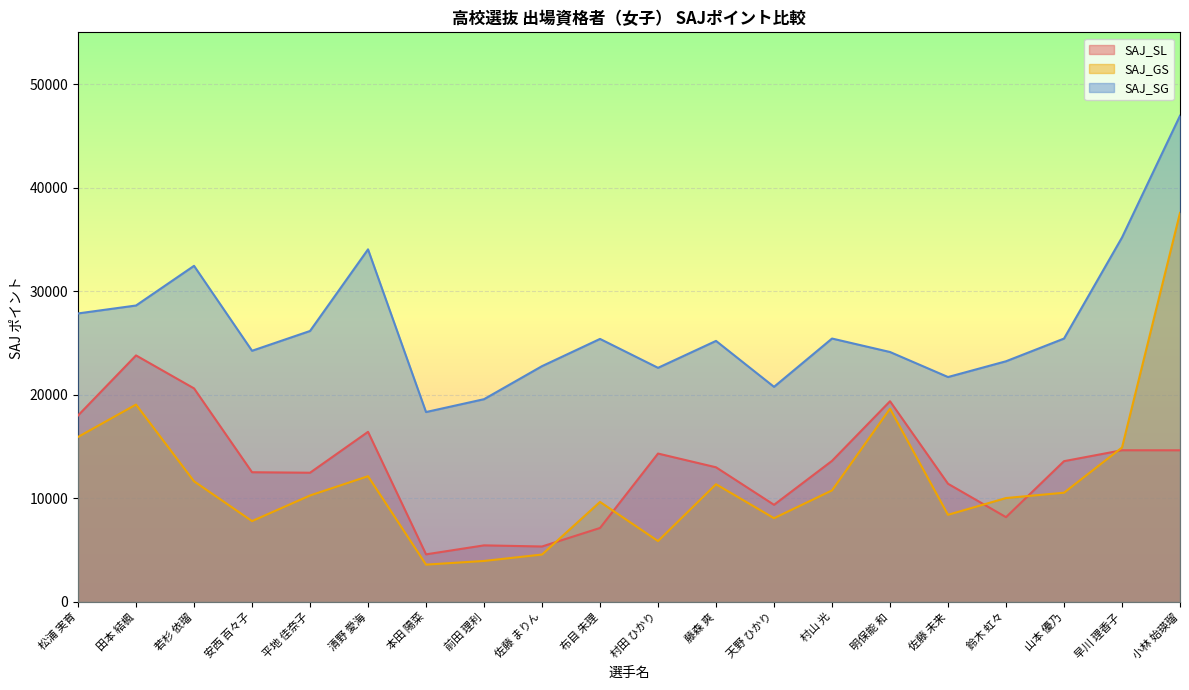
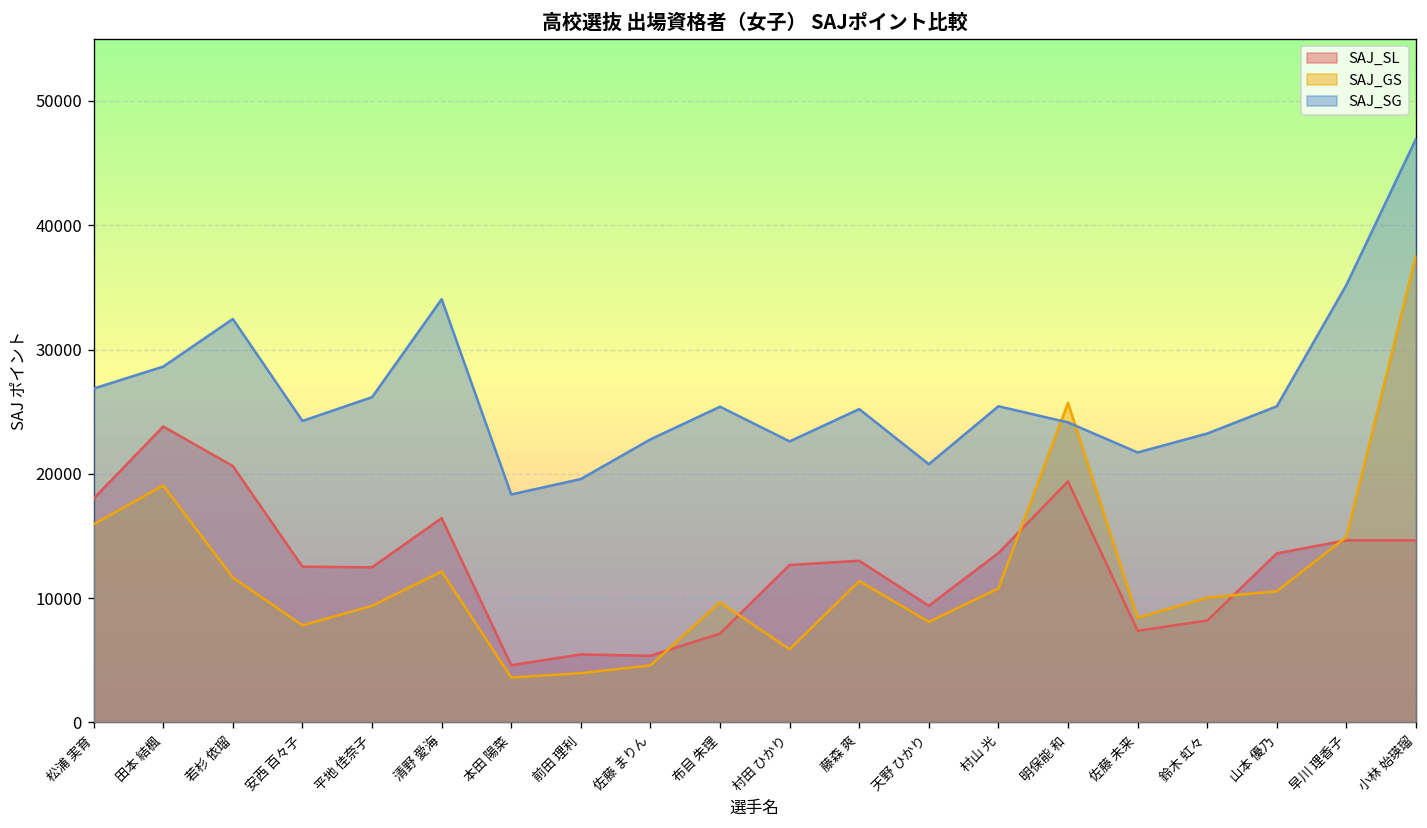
SAJ_SG, 松浦 実育: 27900 -> 26900
SAJ_GS, 平地 佳奈子: 10300 -> 9400
SAJ_SL, 村田 ひかり: 14300 -> 12700
SAJ_GS, 明保能 和: 18700 -> 25700
SAJ_SL, 佐藤 未来: 11400 -> 7400
